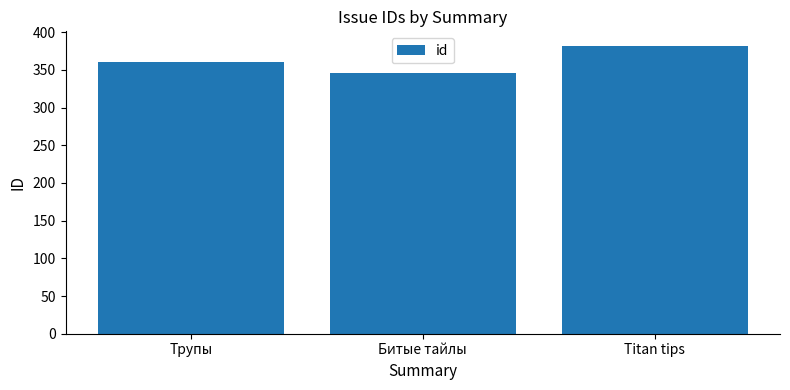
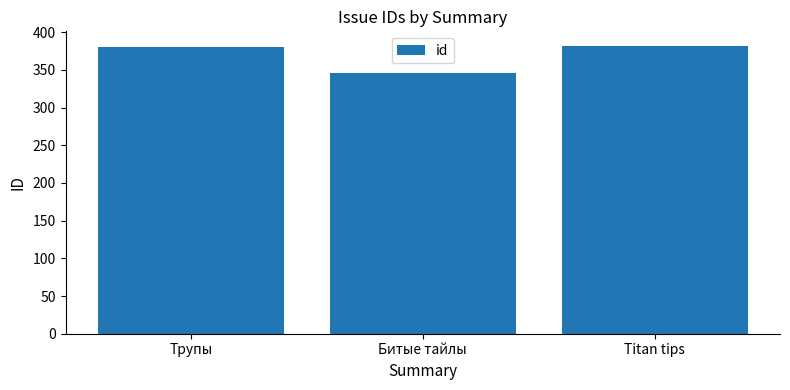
Трупы: 360 -> 380
